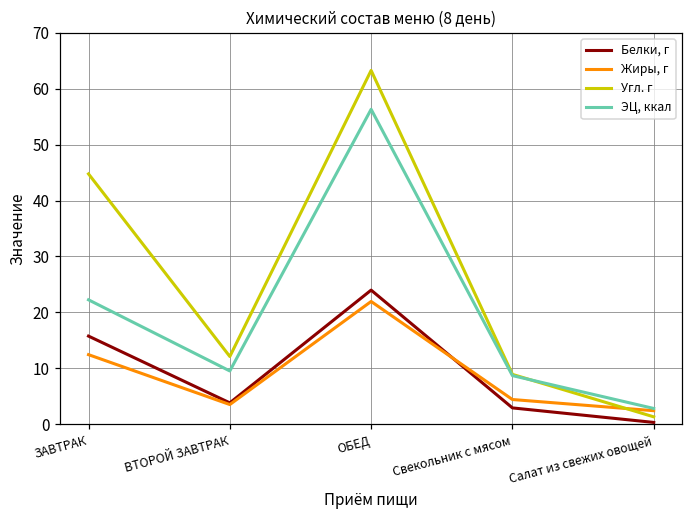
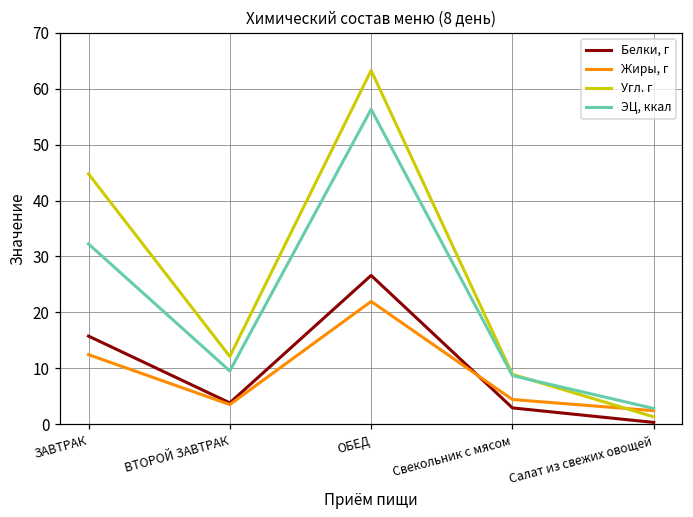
ЭЦ, ккал, ЗАВТРАК: 22 -> 32
Белки, г, ОБЕД: 24 -> 27
